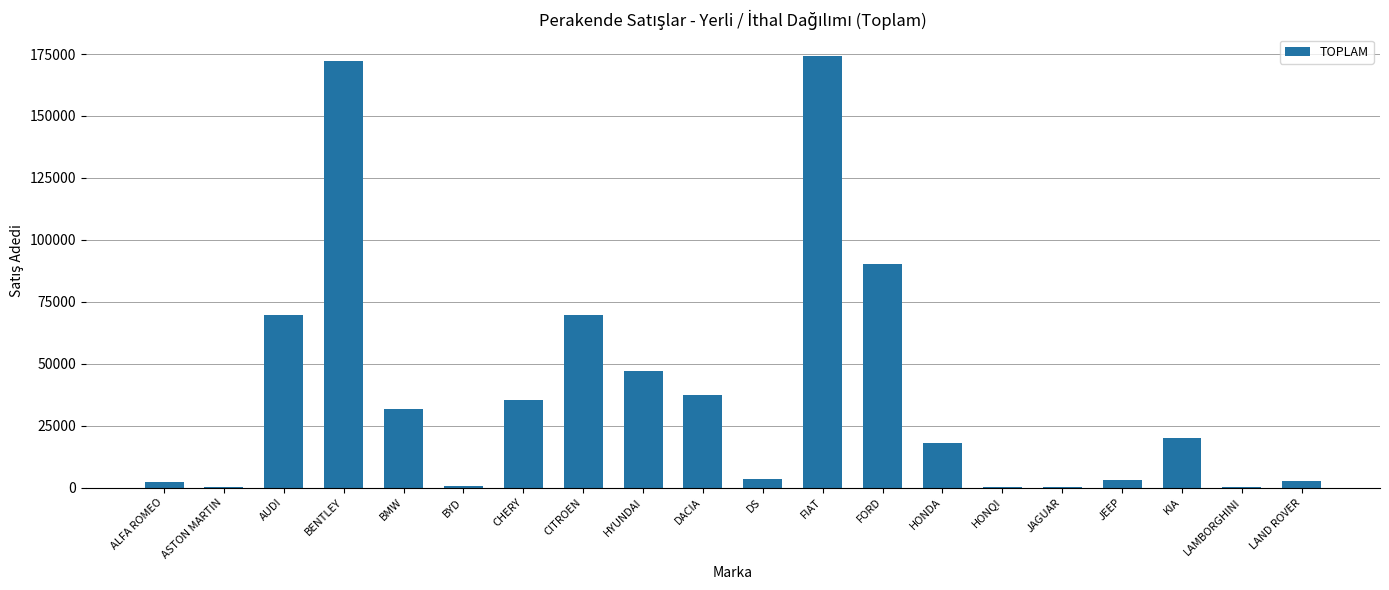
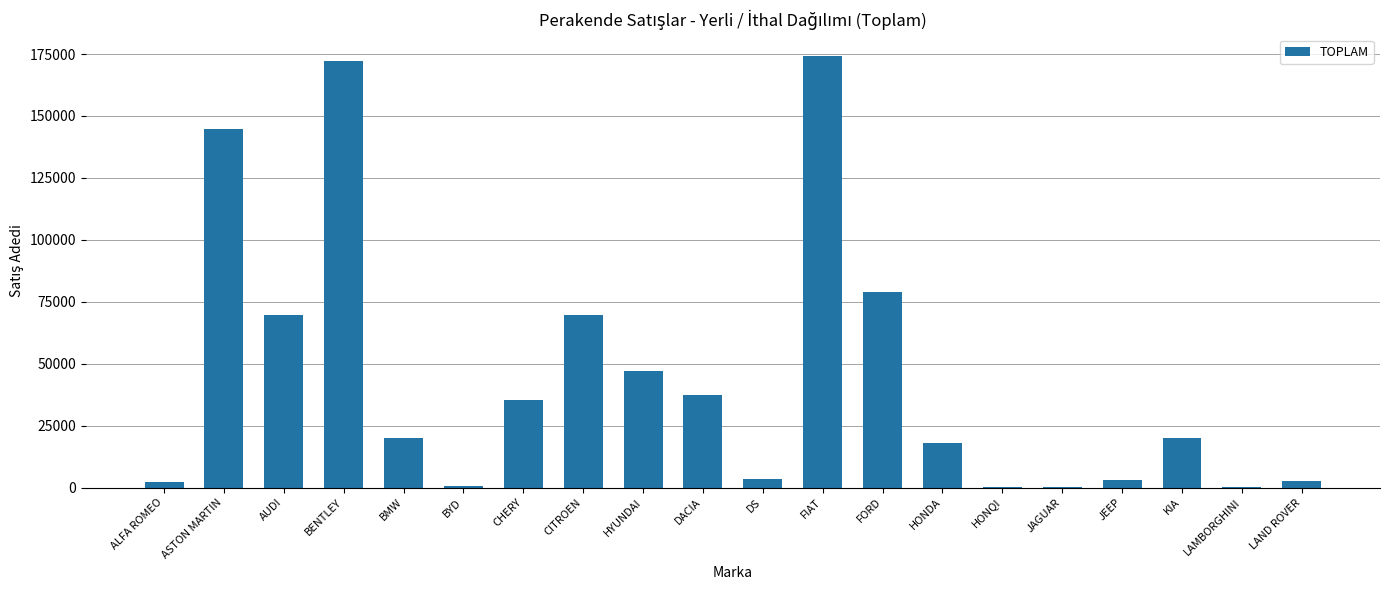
ASTON MARTIN: 0 -> 145000
BMW: 32000 -> 20000
FORD: 90000 -> 79000
